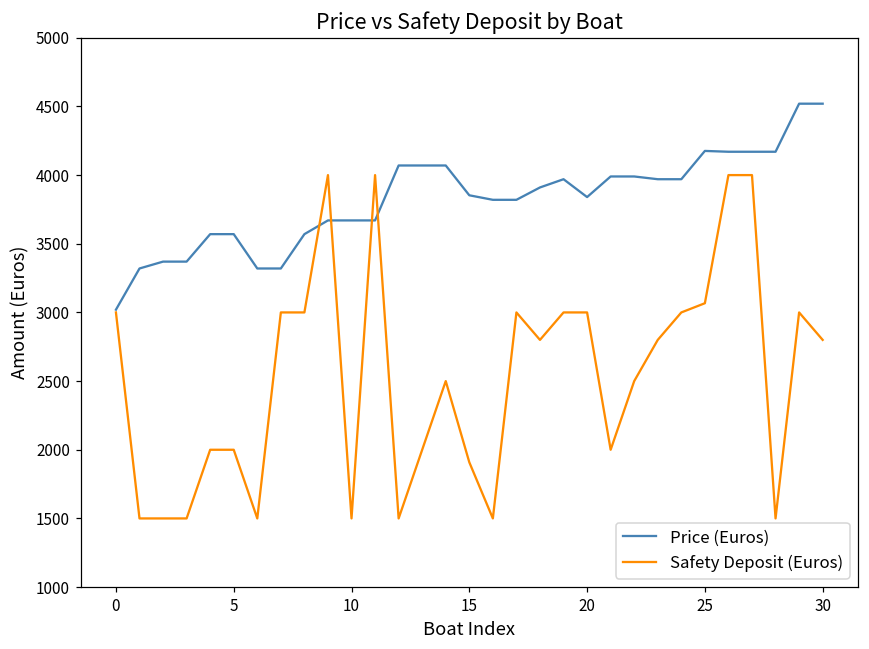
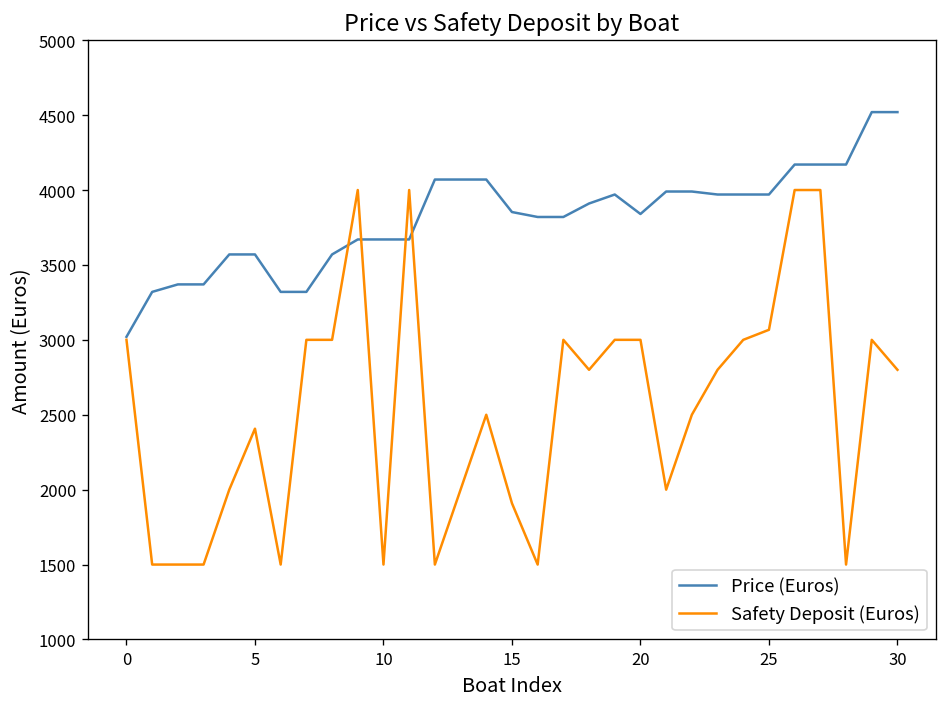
Safety Deposit (Euros), 5: 2000 -> 2410
Price (Euros), 25: 4180 -> 3970
